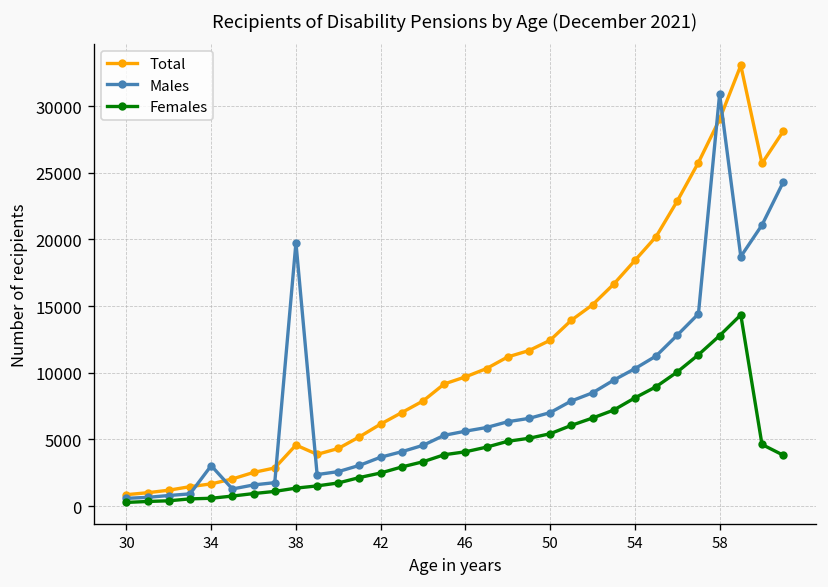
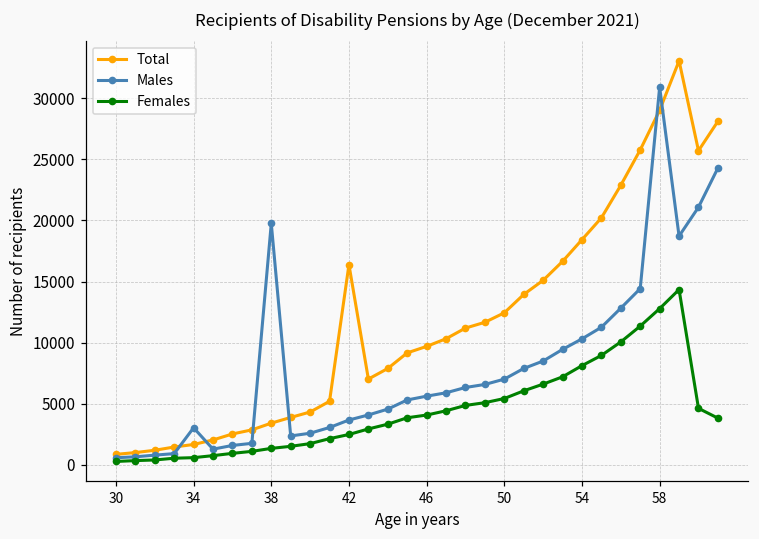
Total, 38: 4600 -> 3400
Total, 42: 6200 -> 16400
